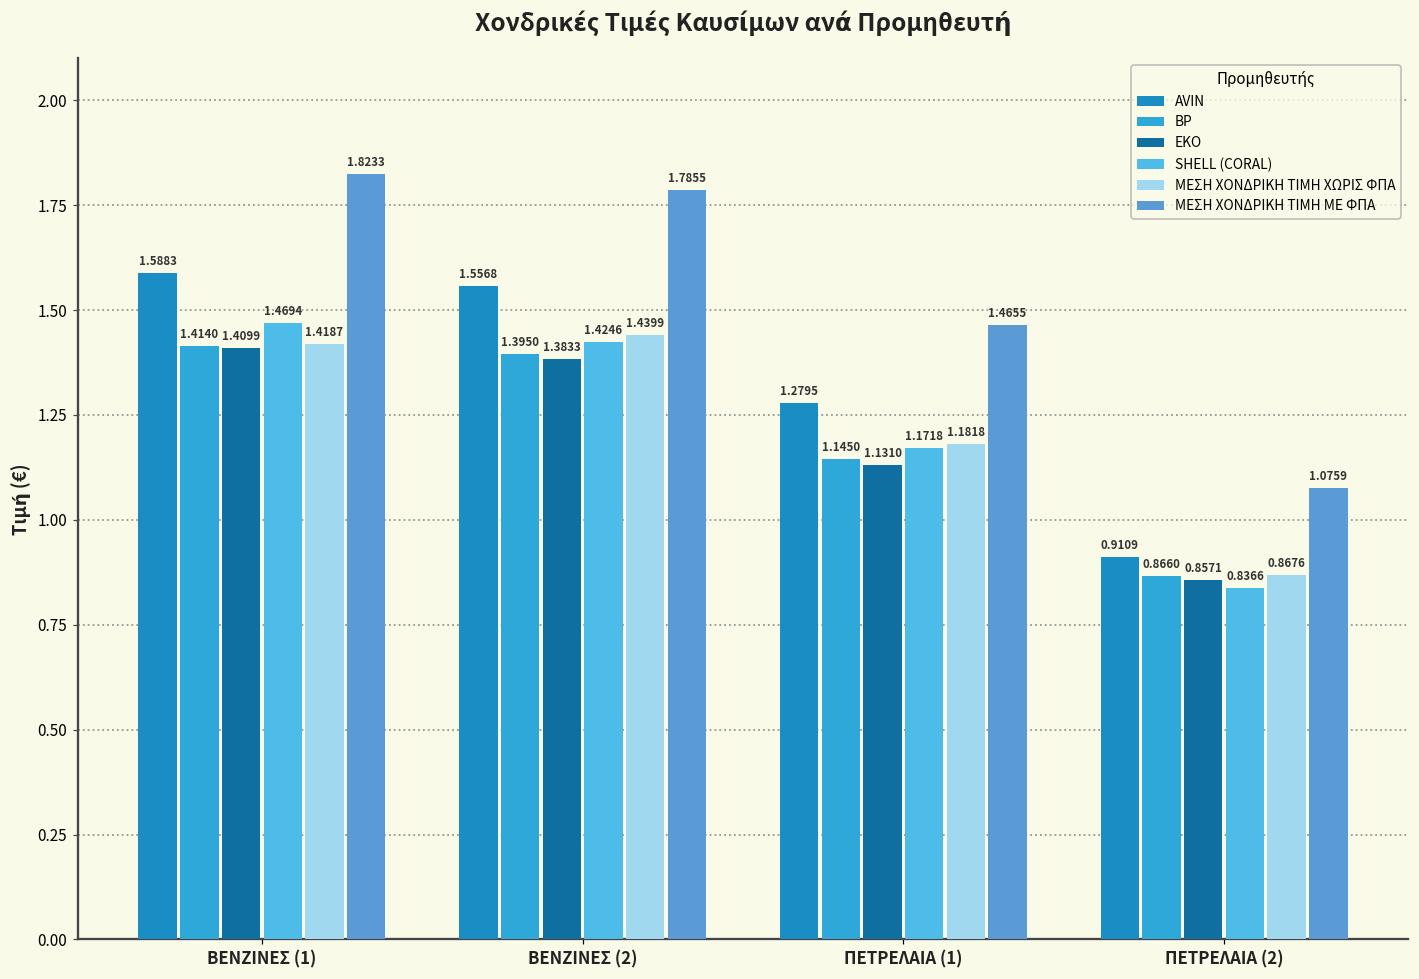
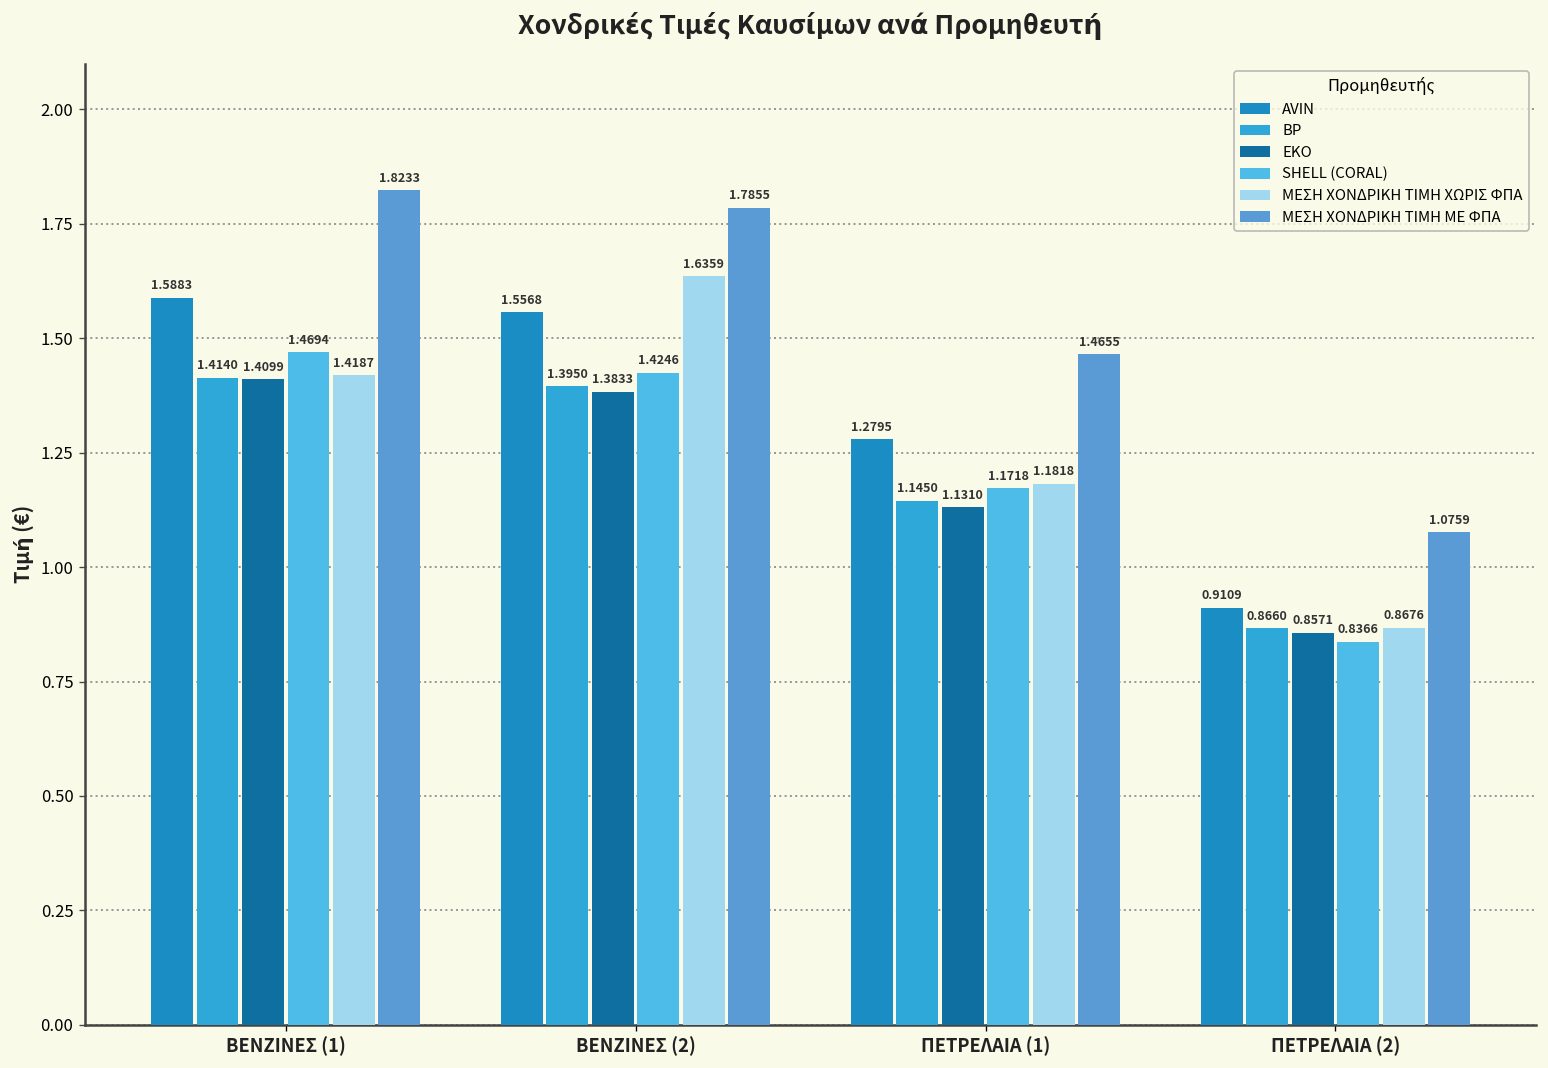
ΜΕΣΗ ΧΟΝΔΡΙΚΗ ΤΙΜΗ ΧΩΡΙΣ ΦΠΑ, ΒΕΝΖΙΝΕΣ (2): 1.4399 -> 1.6359
